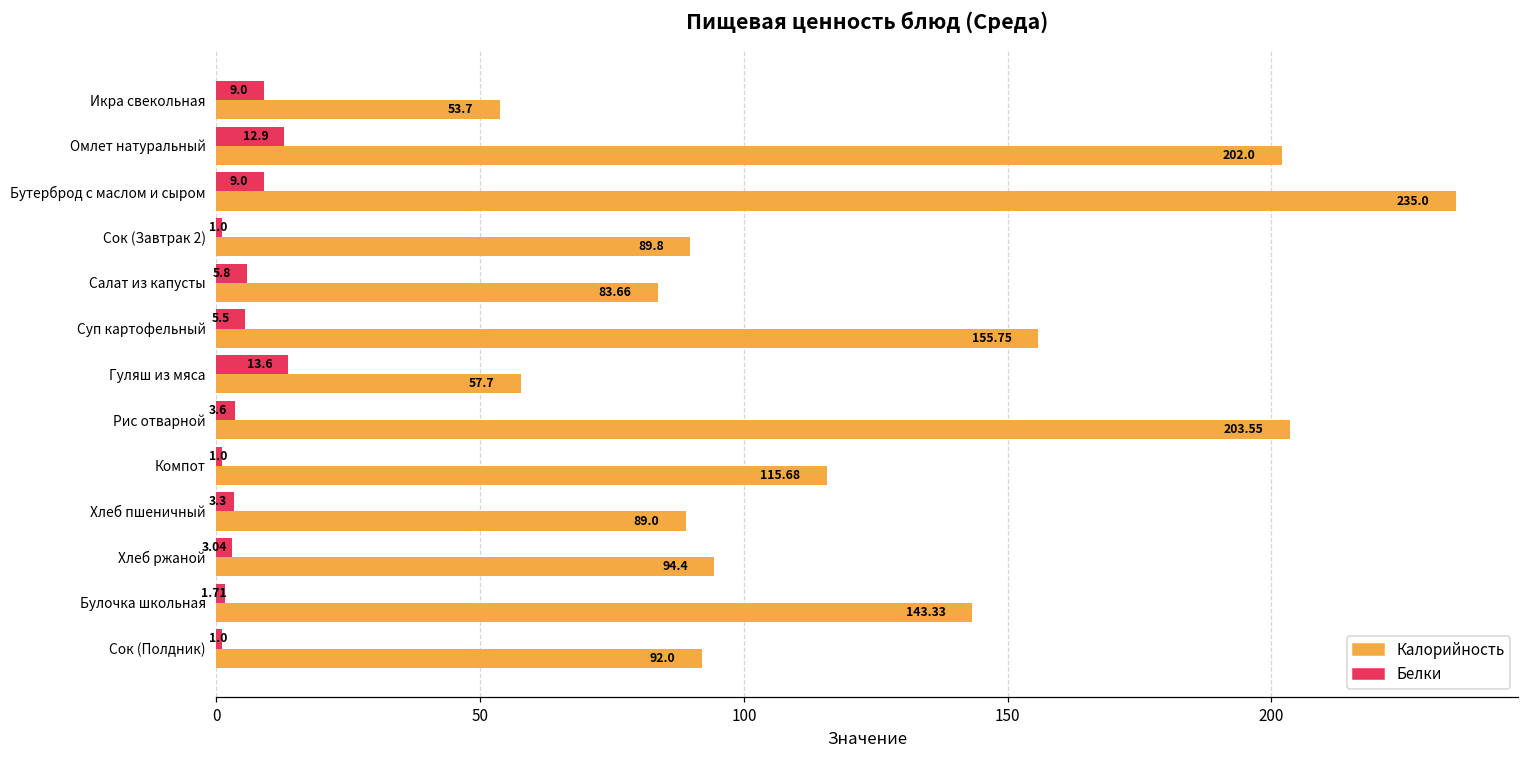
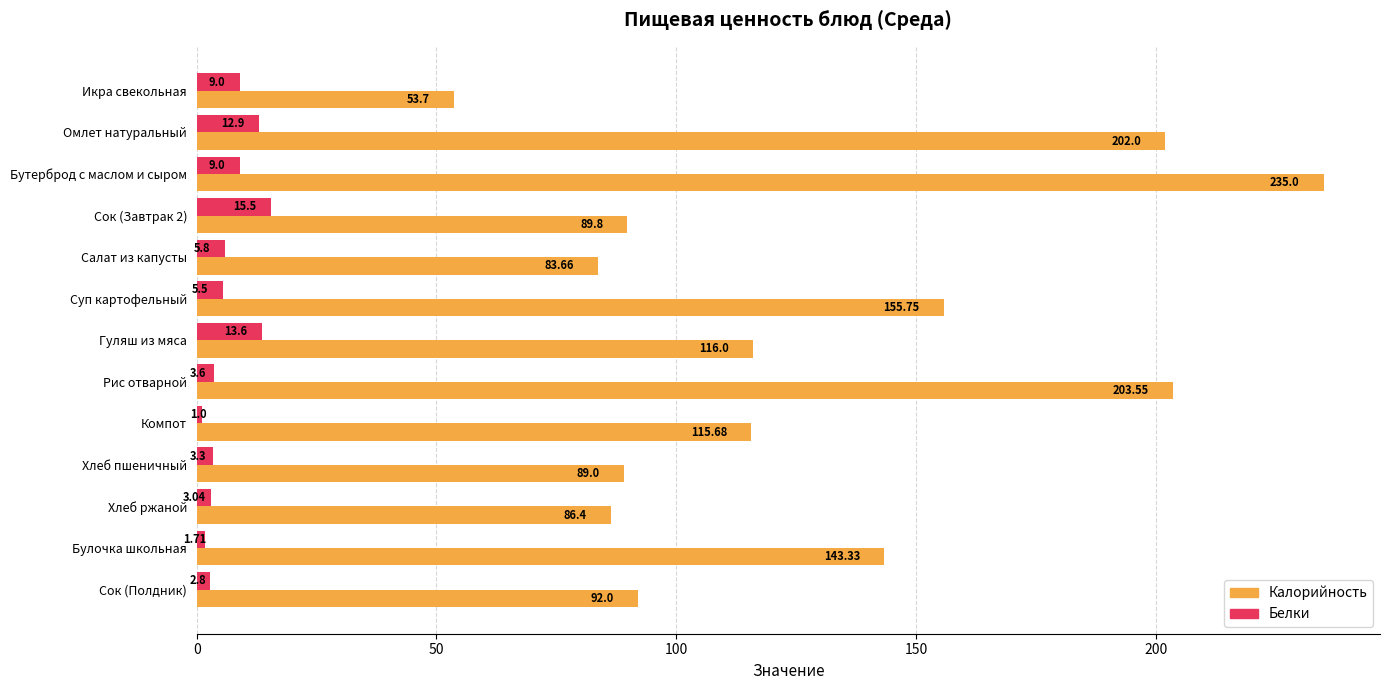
Белки, Сок (Завтрак 2): 1.0 -> 15.5
Калорийность, Гуляш из мяса: 57.7 -> 116.0
Калорийность, Хлеб ржаной: 94.4 -> 86.4
Белки, Сок (Полдник): 1.0 -> 2.8
